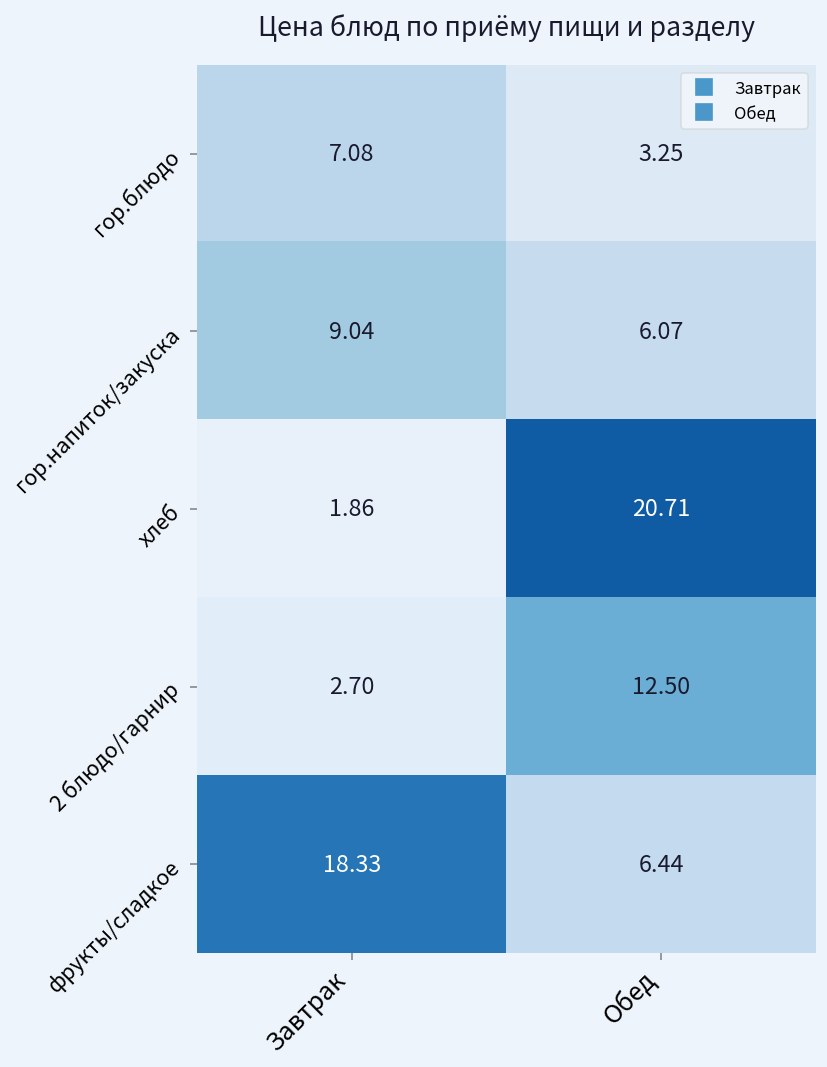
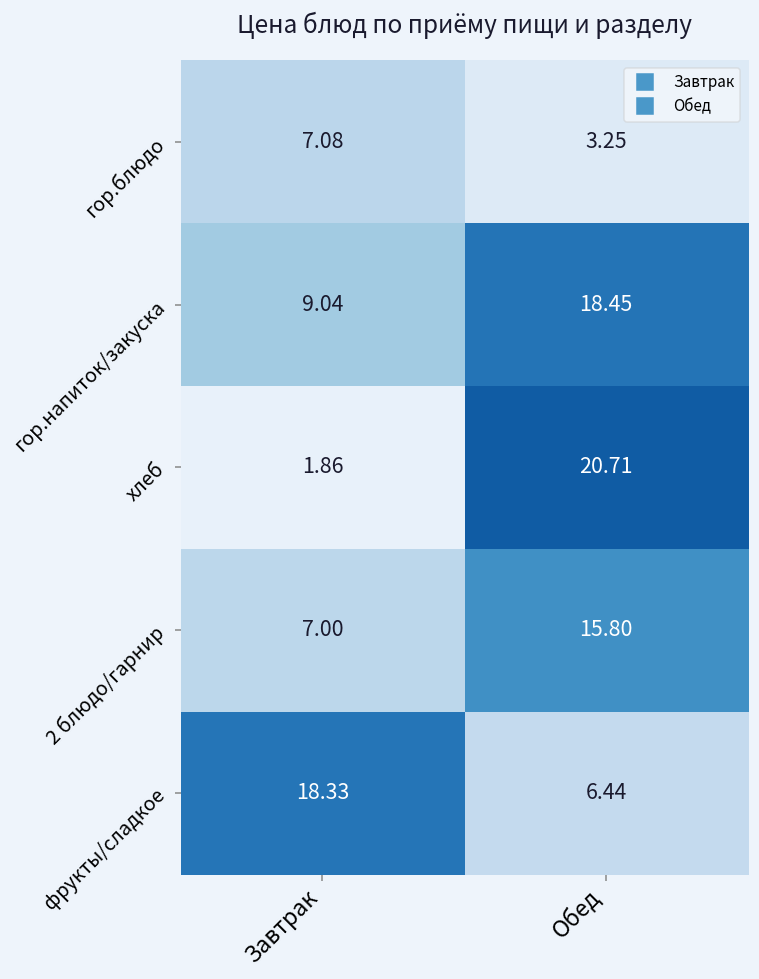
гор.напиток/закуска, Обед: 6.07 -> 18.45
2 блюдо/гарнир, Завтрак: 2.70 -> 7.00
2 блюдо/гарнир, Обед: 12.50 -> 15.80
